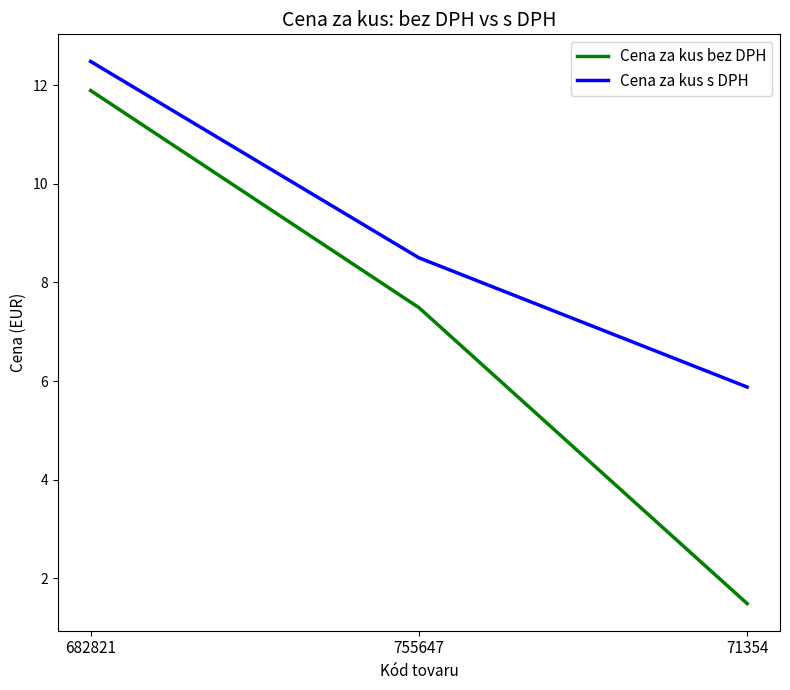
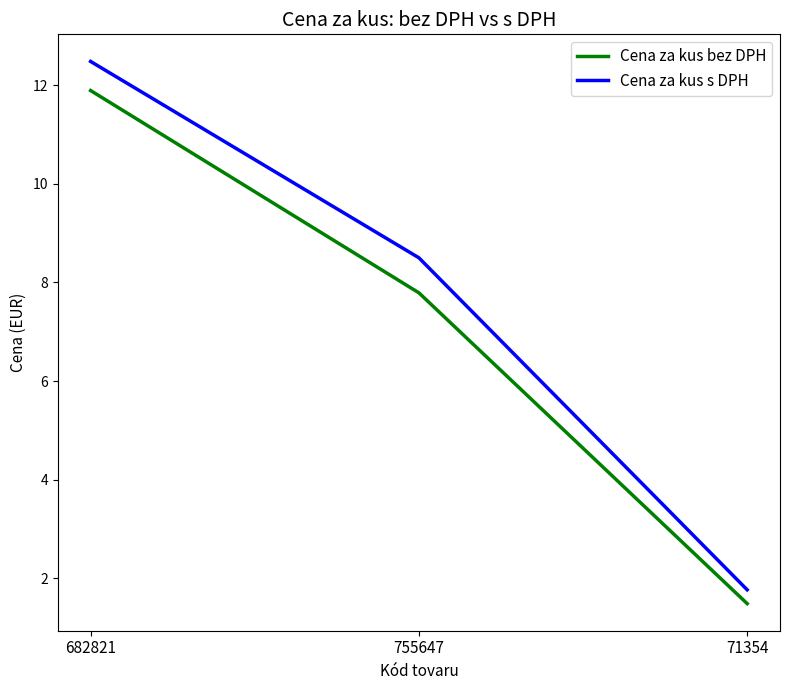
Cena za kus bez DPH, 755647: 7.5 -> 7.8
Cena za kus s DPH, 71354: 5.9 -> 1.8
